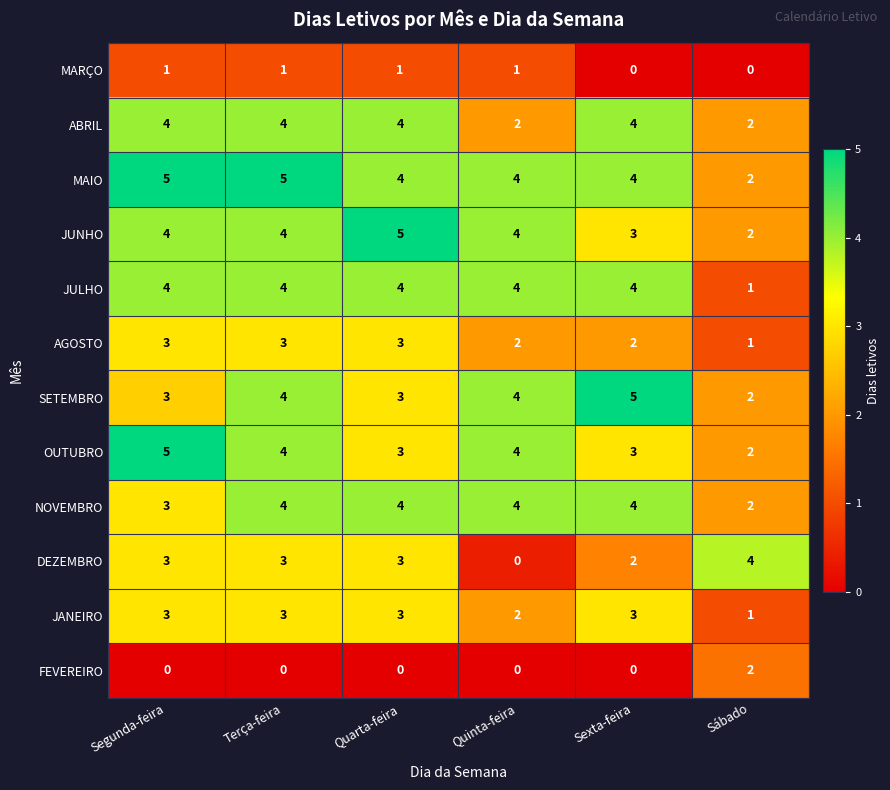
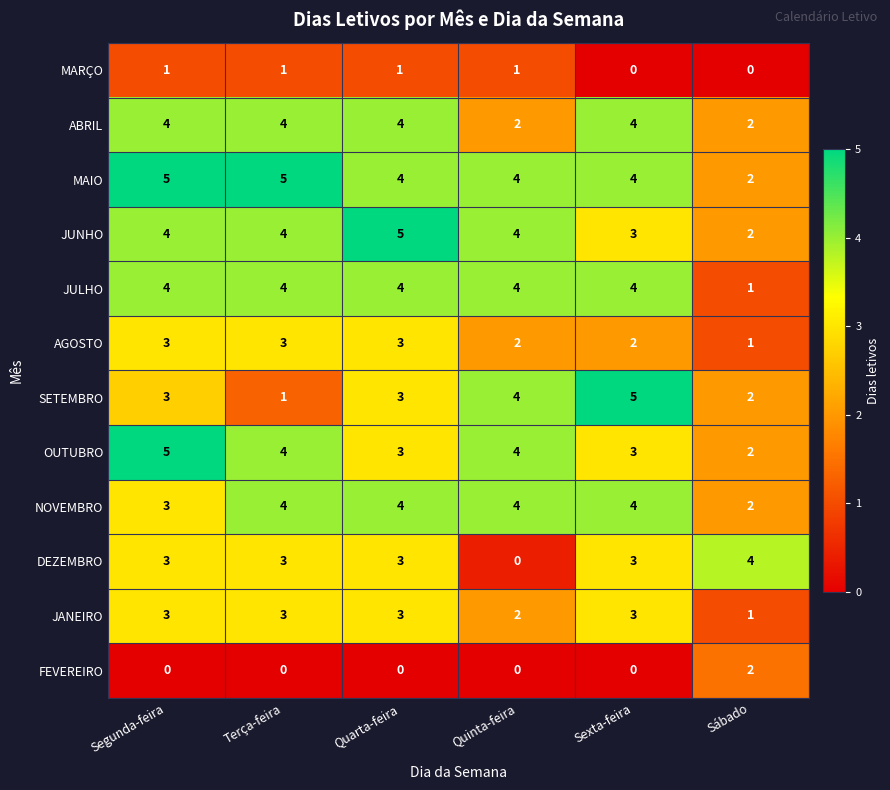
SETEMBRO, Terça-feira: 4 -> 1
DEZEMBRO, Sexta-feira: 2 -> 3
